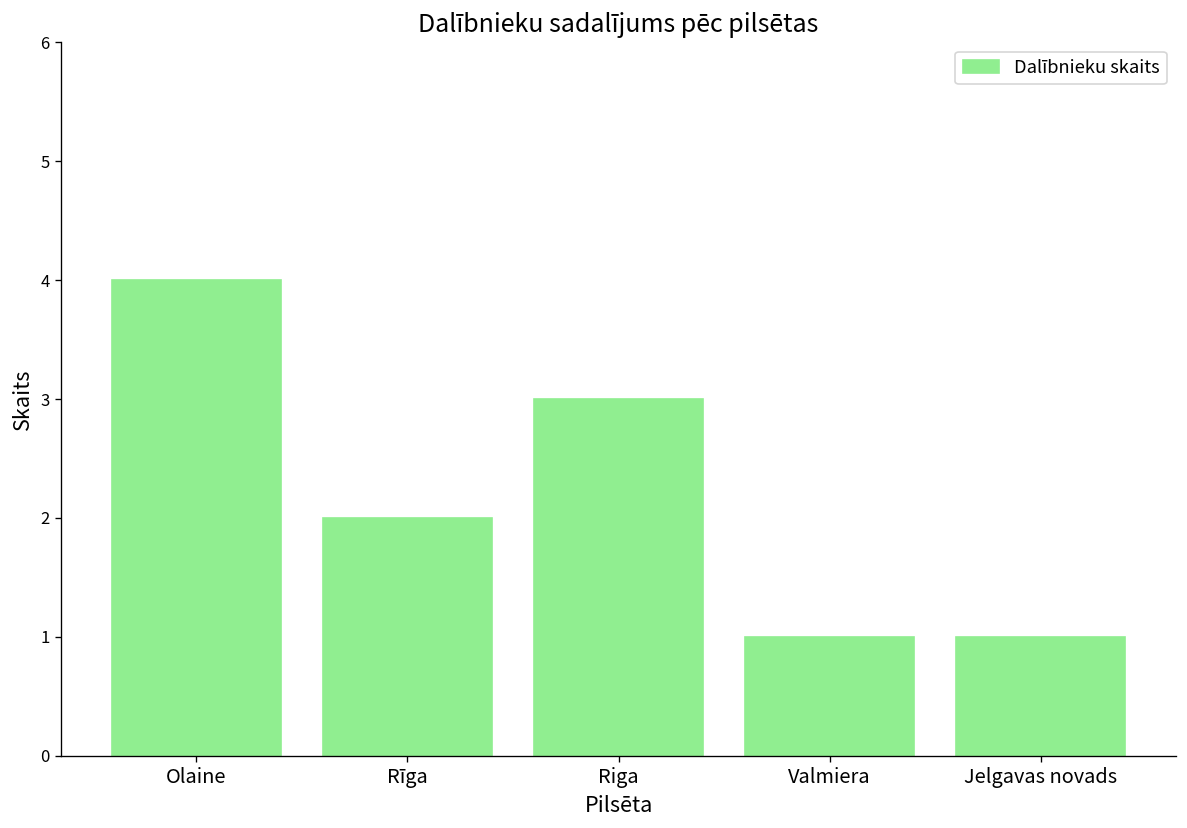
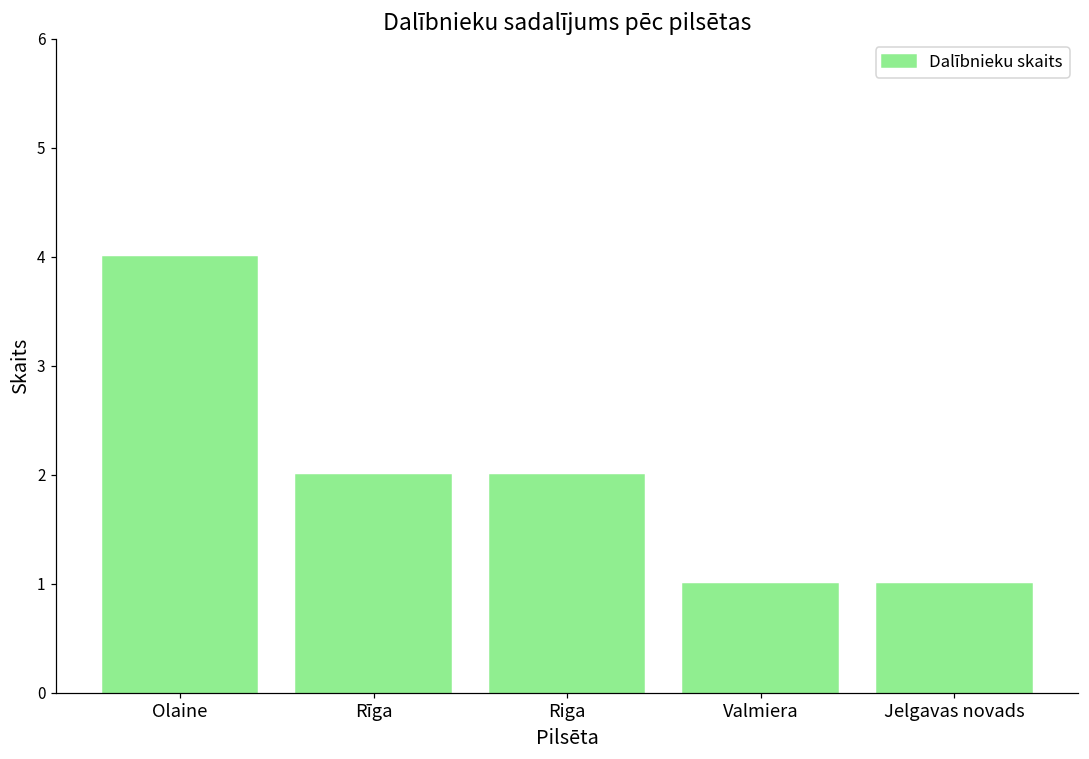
Riga: 3 -> 2
